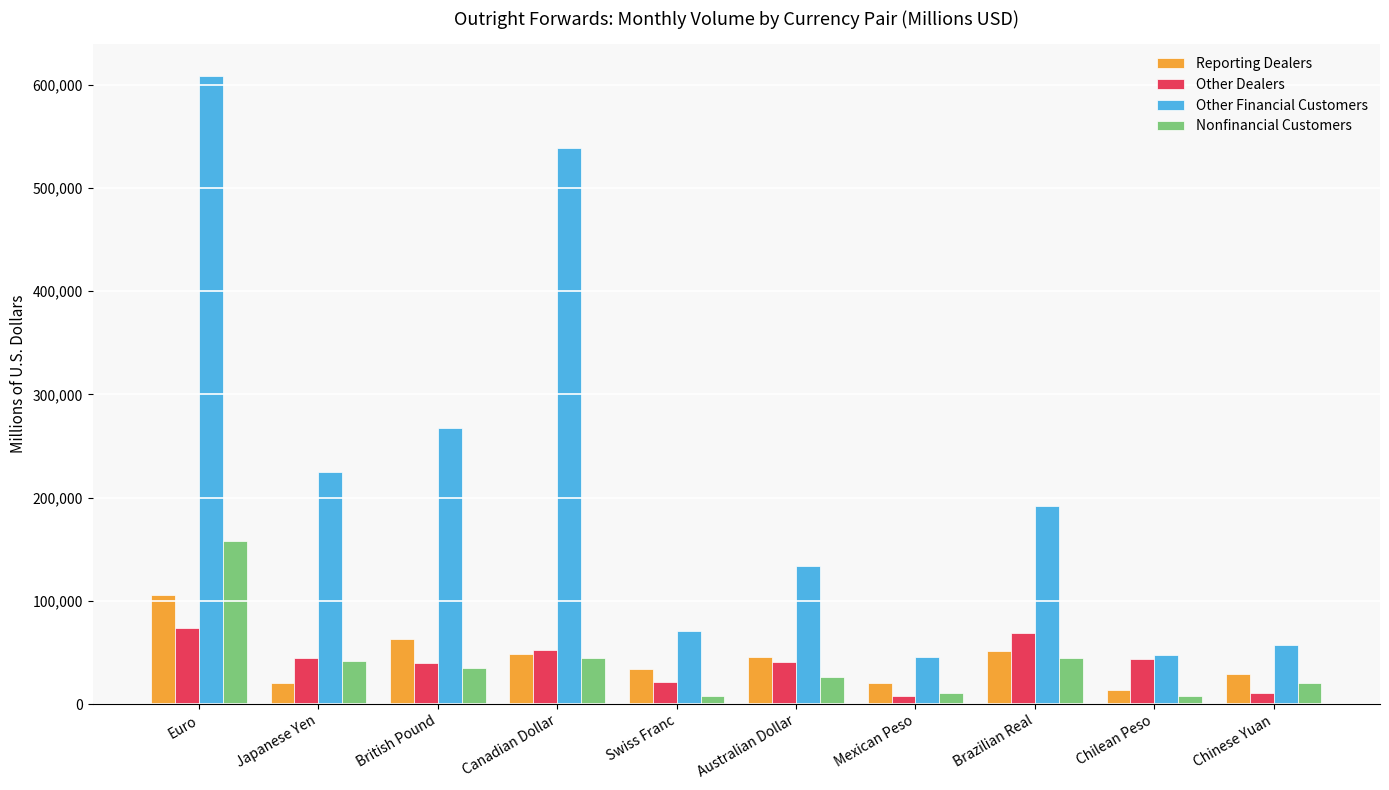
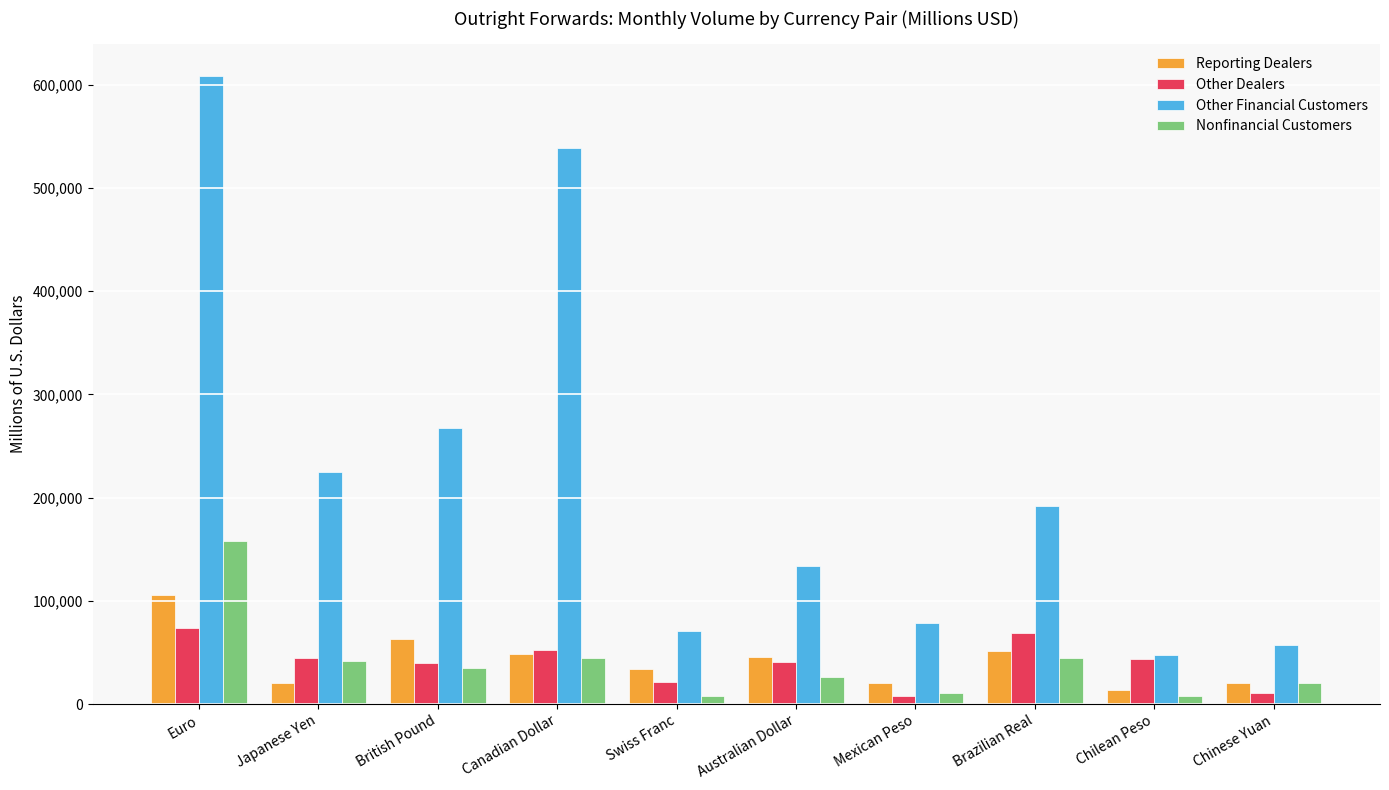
Other Financial Customers, Mexican Peso: 46,000 -> 79,000
Reporting Dealers, Chinese Yuan: 29,000 -> 20,000
